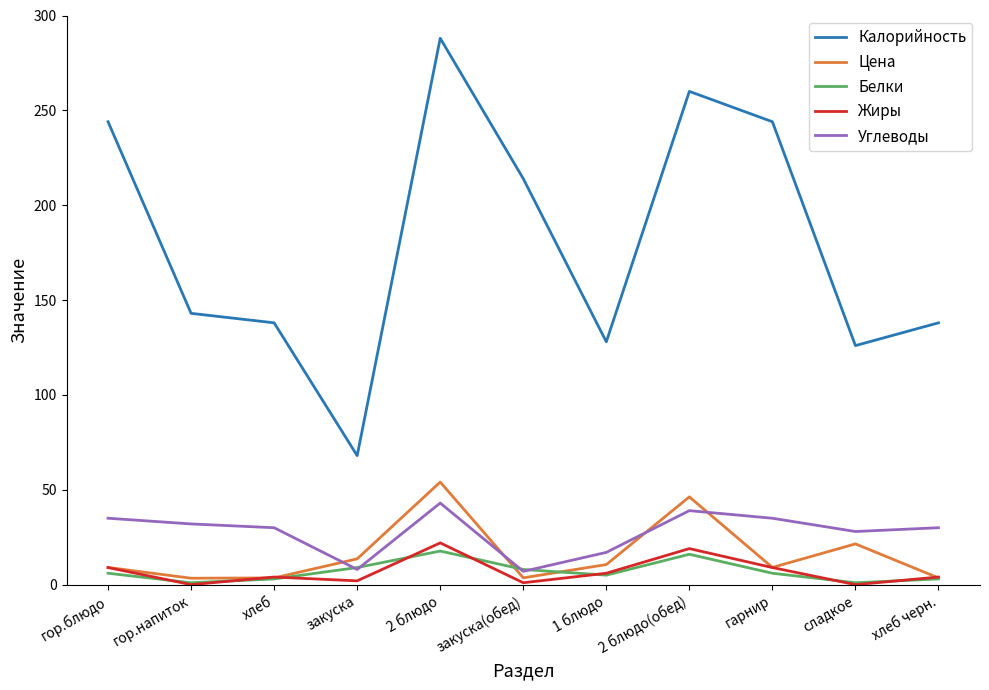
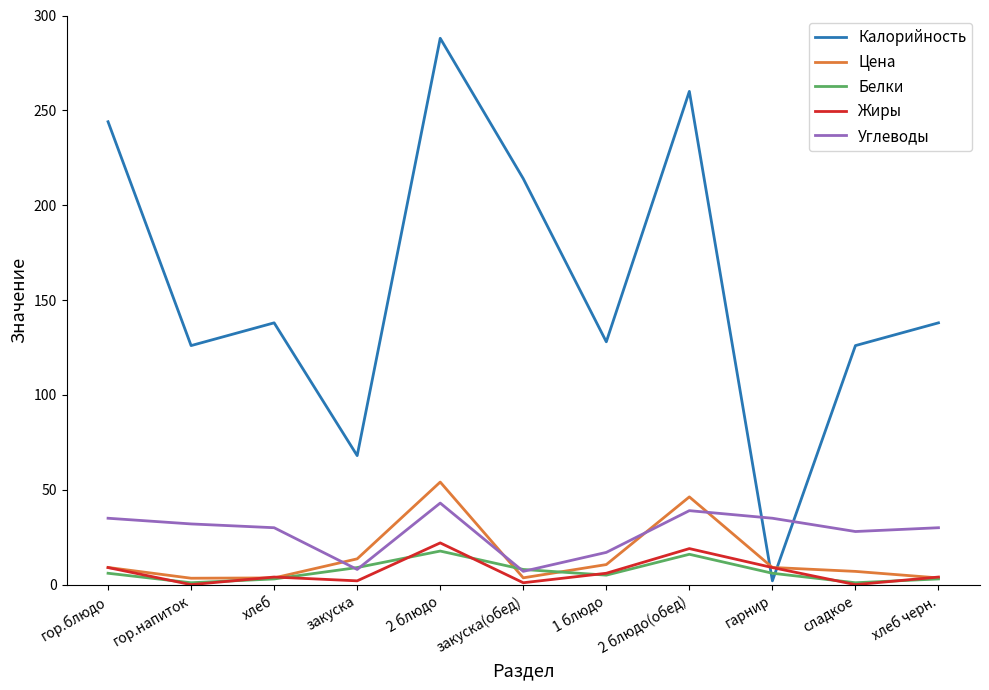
Калорийность, гор.напиток: 143 -> 126
Калорийность, гарнир: 244 -> 2
Цена, сладкое: 21 -> 7
